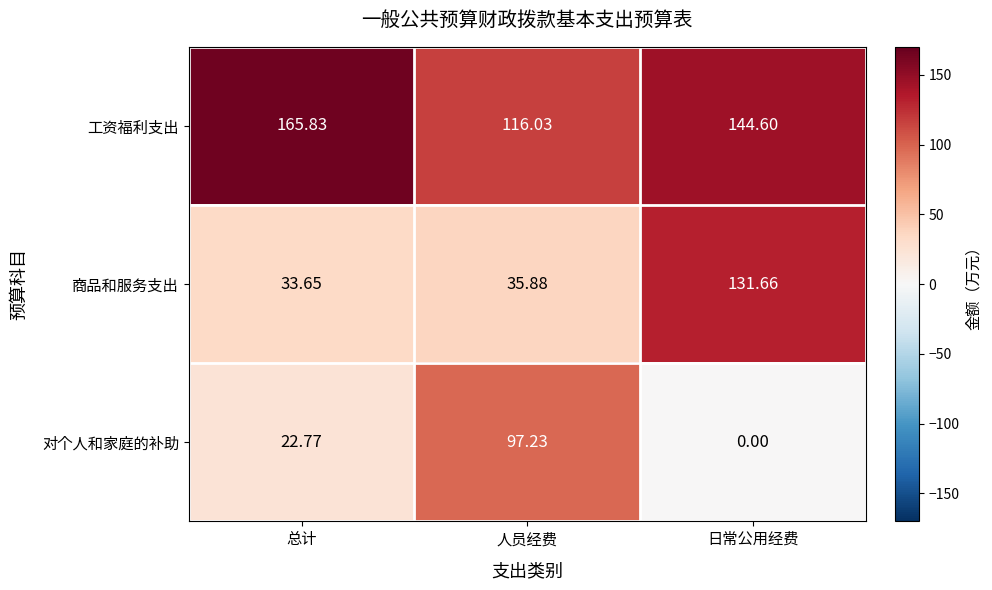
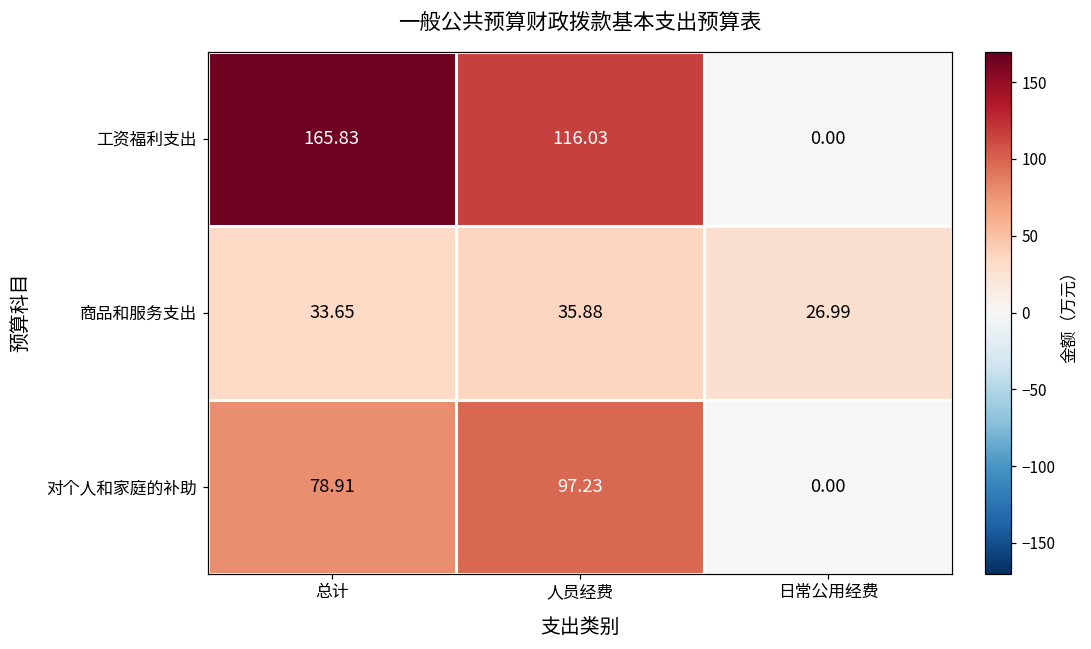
工资福利支出, 日常公用经费: 144.60 -> 0.00
商品和服务支出, 日常公用经费: 131.66 -> 26.99
对个人和家庭的补助, 总计: 22.77 -> 78.91
